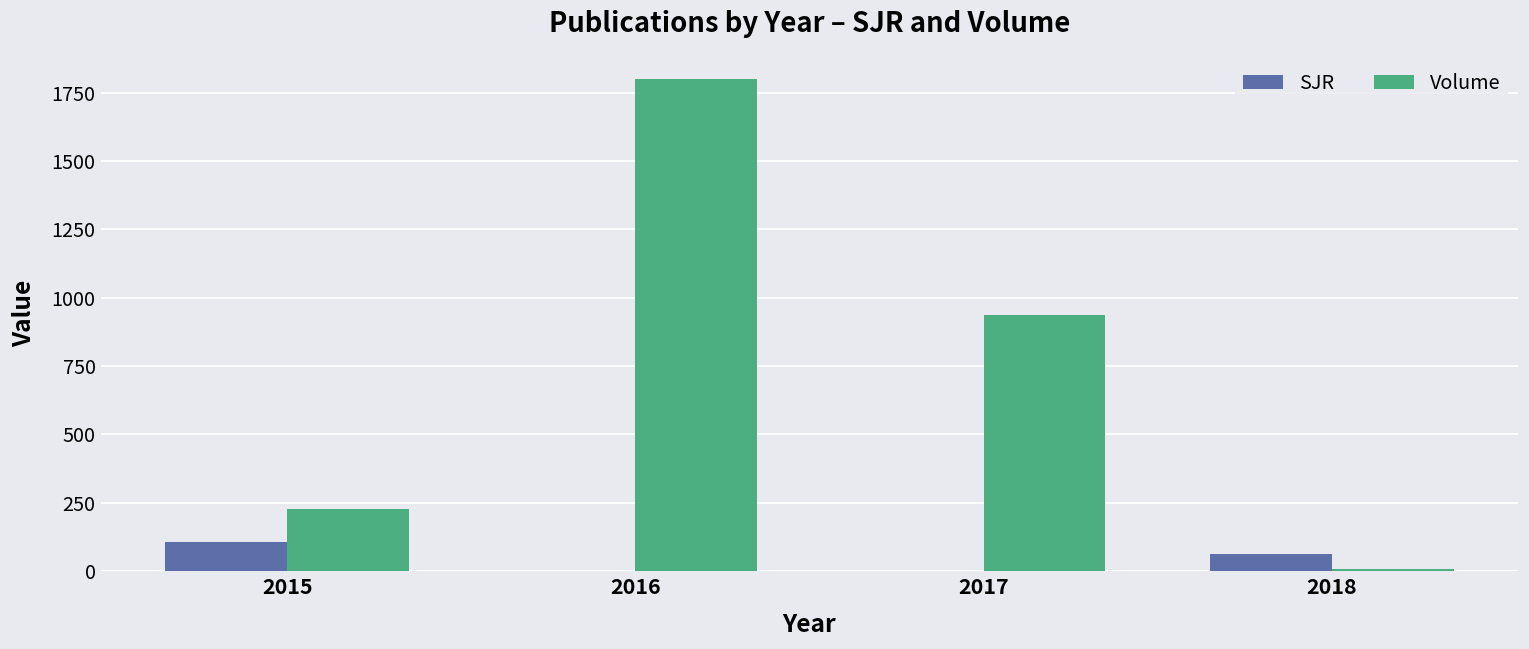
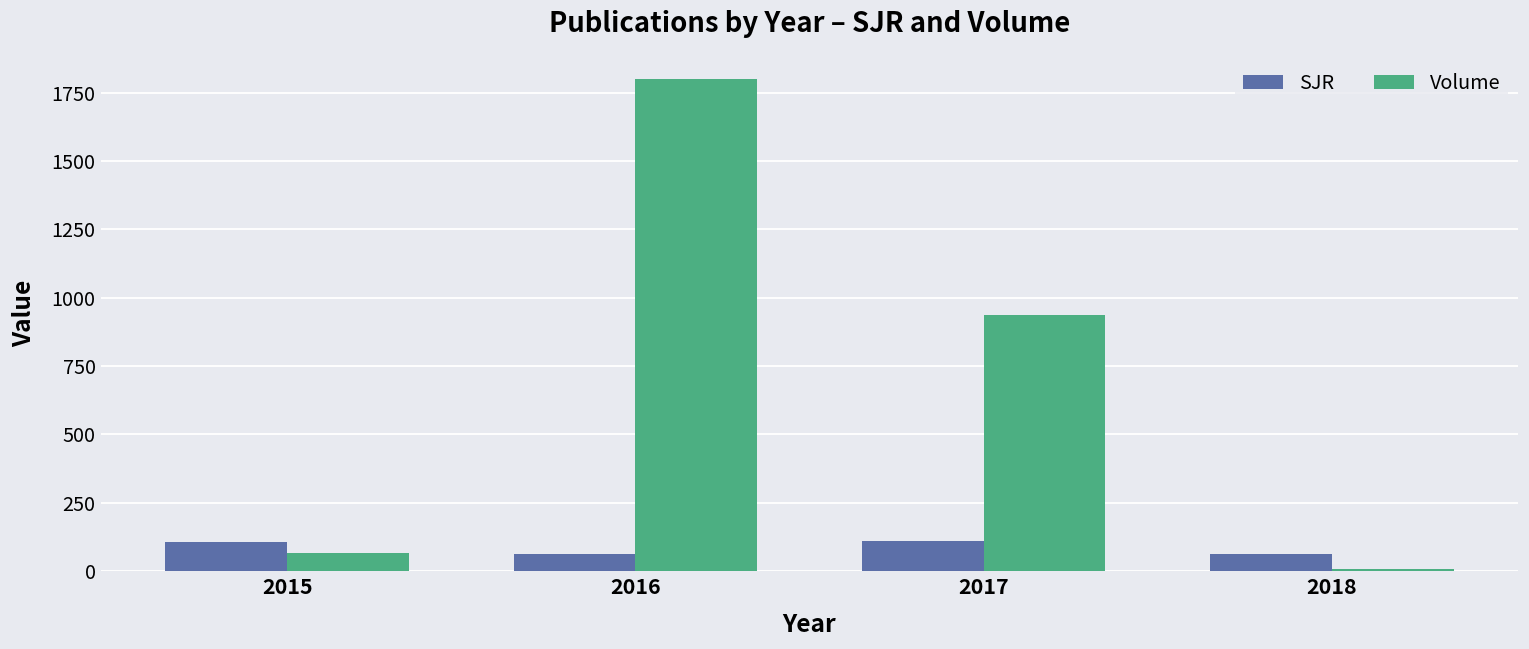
Volume, 2015: 230 -> 70
SJR, 2016: 0 -> 60
SJR, 2017: 0 -> 110
